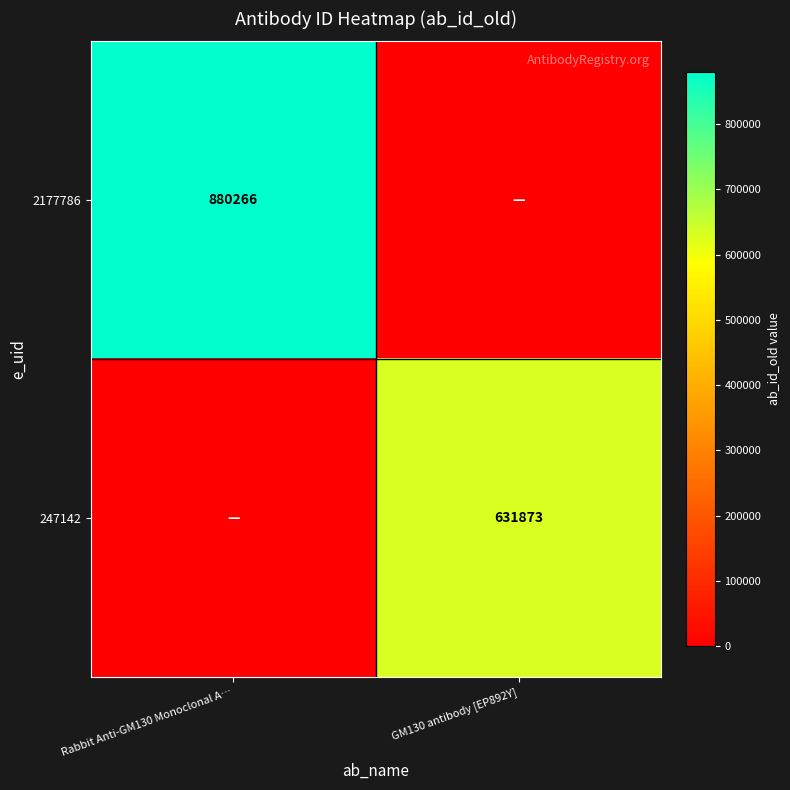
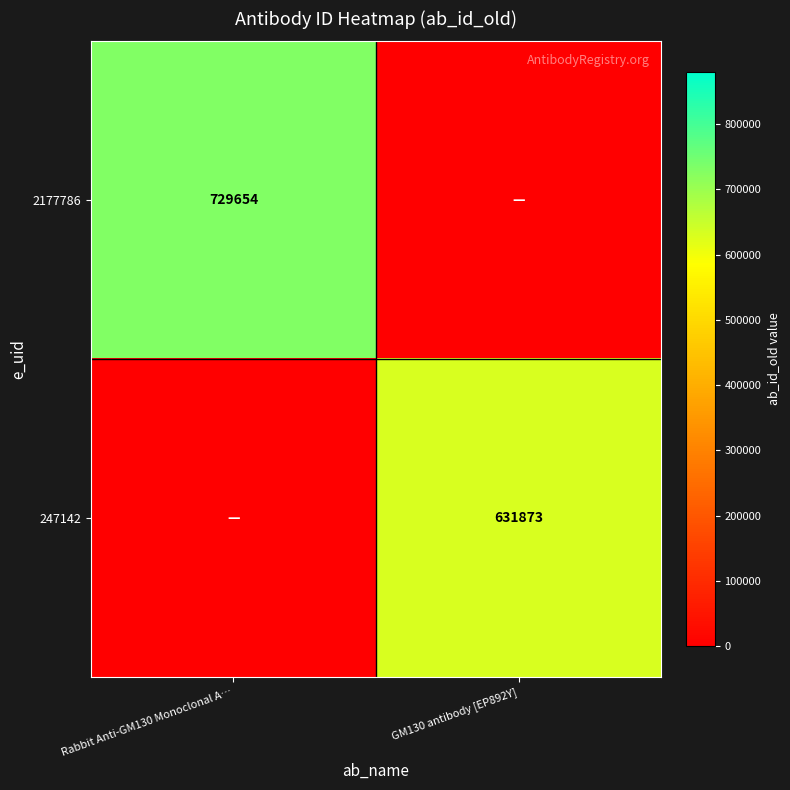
2177786, Rabbit Anti-GM130 Monoclonal A…: 880266 -> 729654
